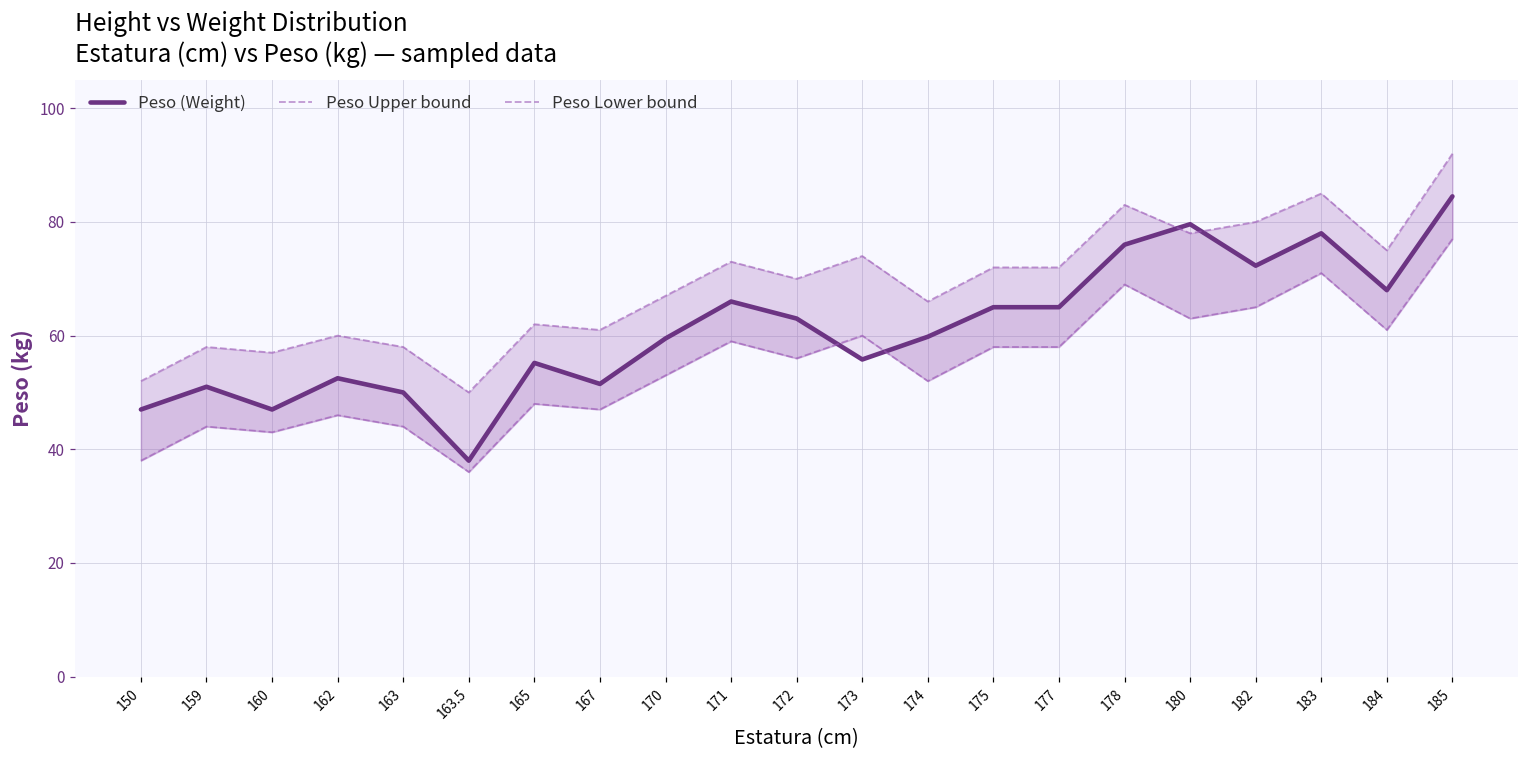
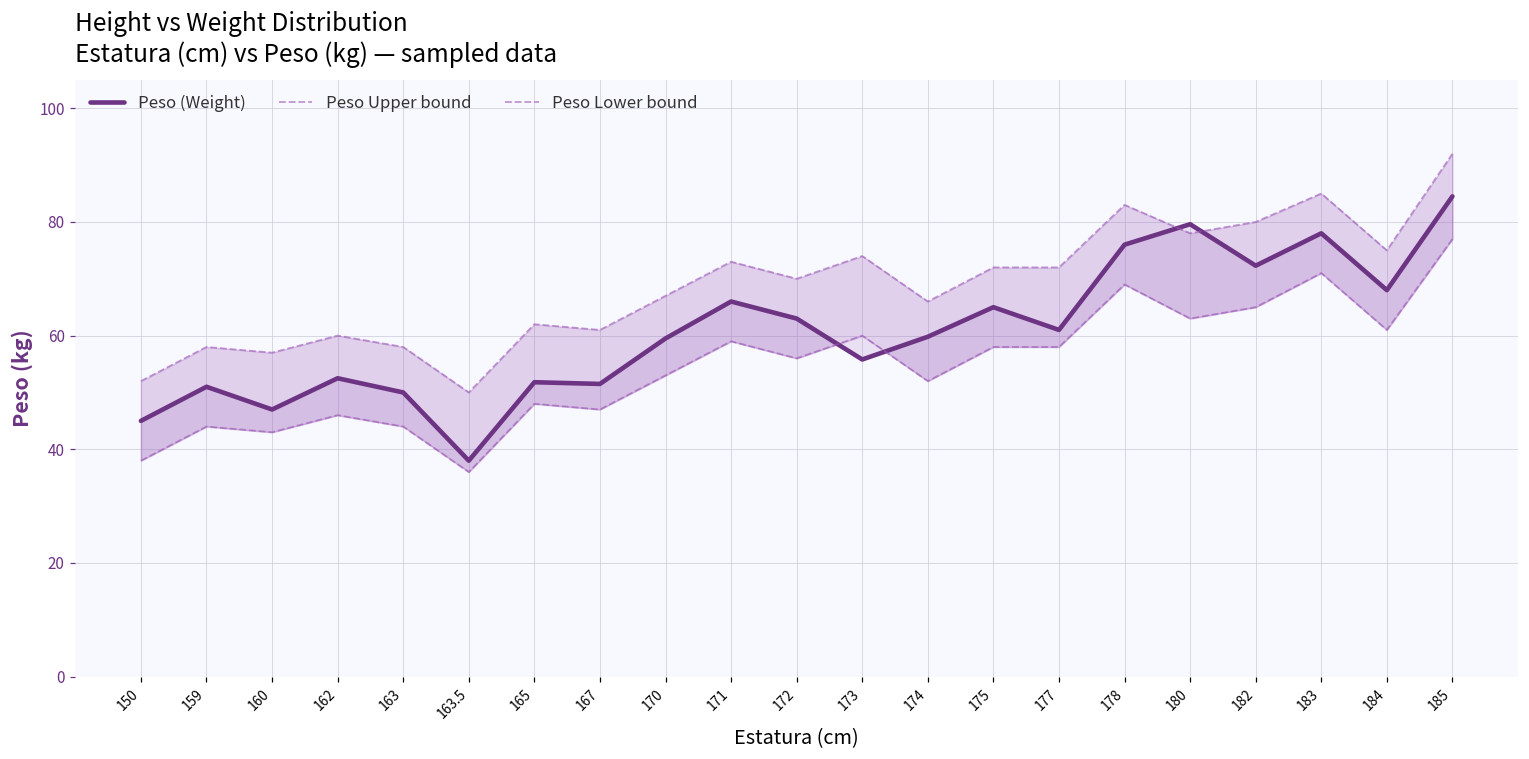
Peso (Weight), 150: 47 -> 45
Peso (Weight), 165: 55 -> 52
Peso (Weight), 177: 65 -> 61
